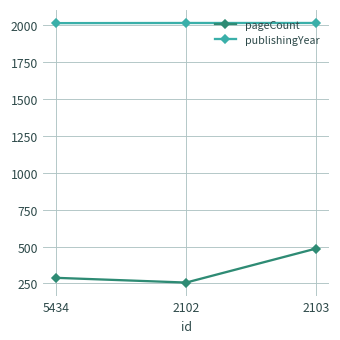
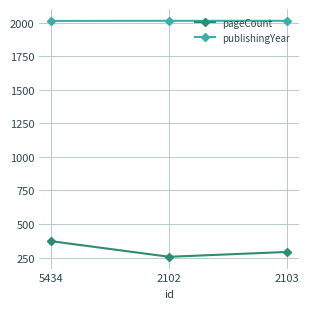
pageCount, 5434: 290 -> 370
pageCount, 2103: 490 -> 290
